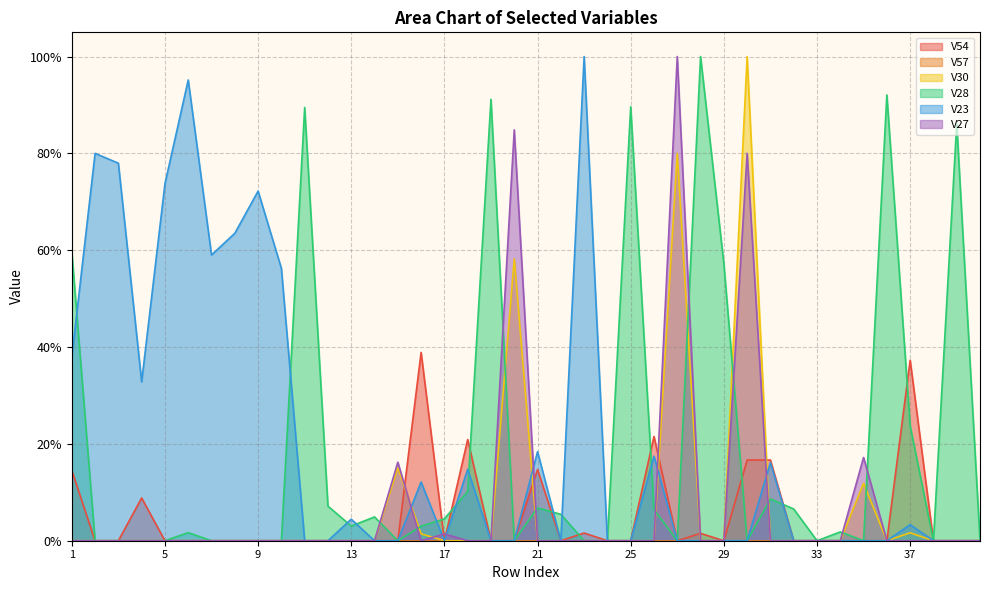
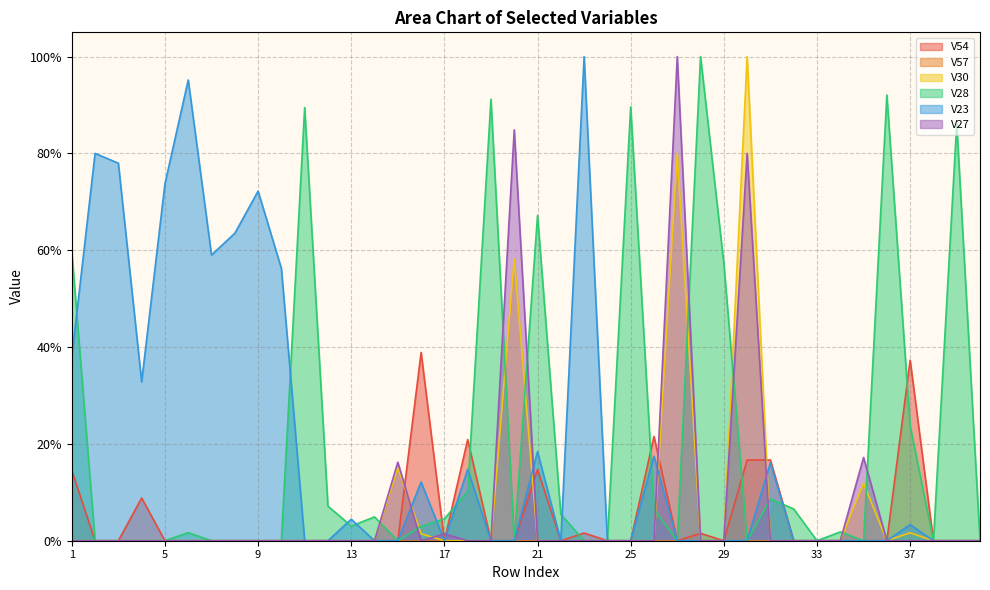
V28, 21: 7% -> 67%
